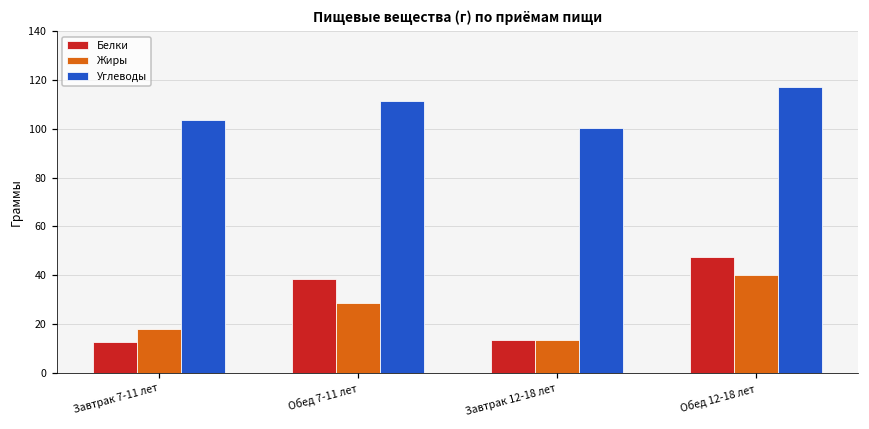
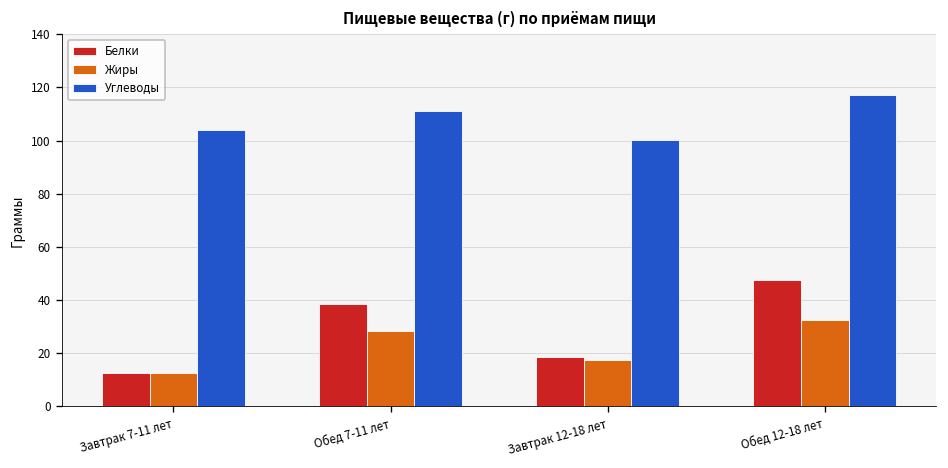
Жиры, Завтрак 7-11 лет: 18 -> 13
Белки, Завтрак 12-18 лет: 13 -> 19
Жиры, Завтрак 12-18 лет: 13 -> 17
Жиры, Обед 12-18 лет: 40 -> 33
